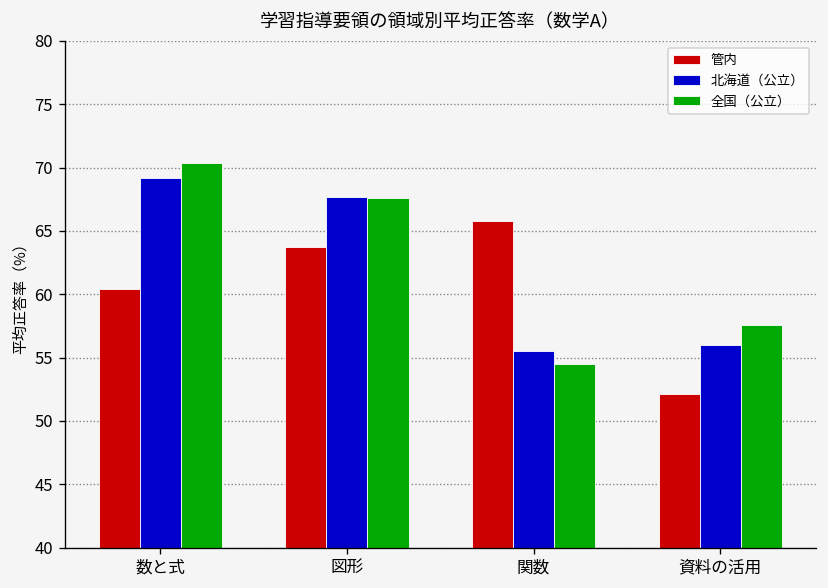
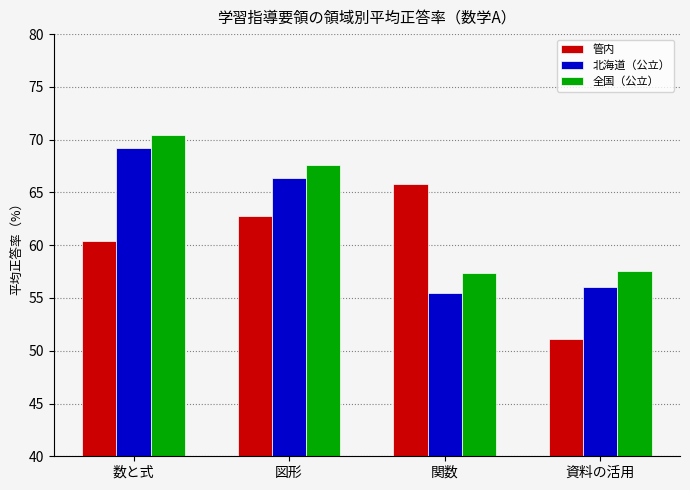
管内, 図形: 63.7 -> 62.7
北海道（公立）, 図形: 67.7 -> 66.4
全国（公立）, 関数: 54.5 -> 57.4
管内, 資料の活用: 52.1 -> 51.1
